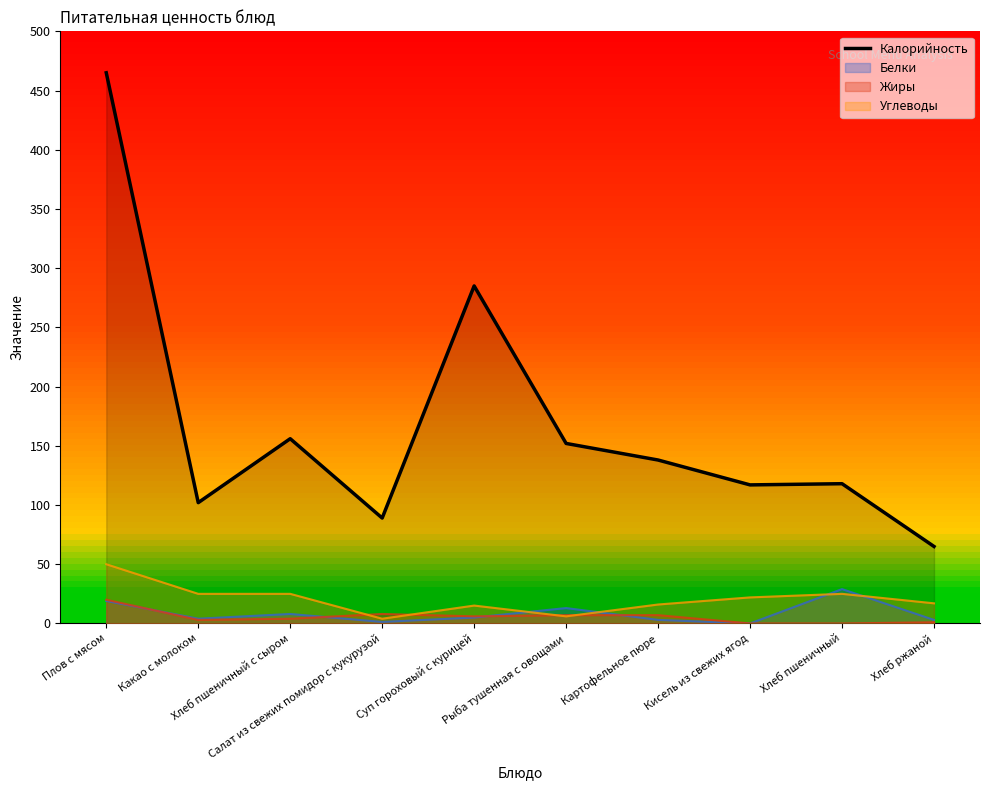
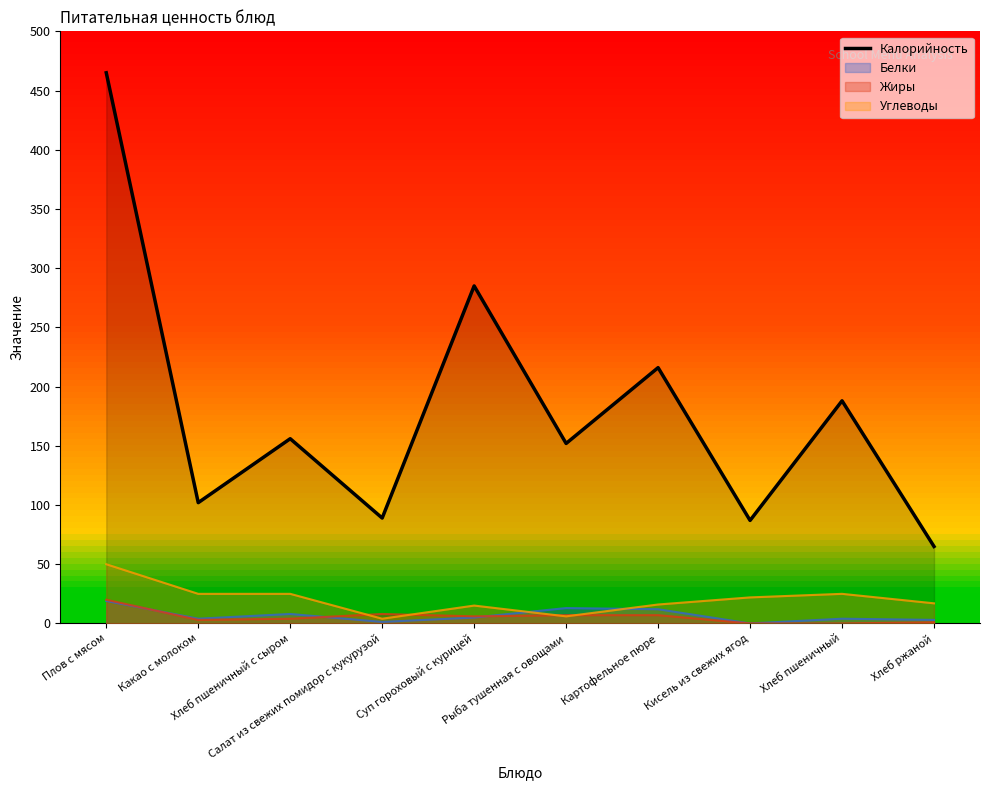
Калорийность, Картофельное пюре: 138 -> 216
Белки, Картофельное пюре: 3 -> 12
Калорийность, Кисель из свежих ягод: 117 -> 87
Калорийность, Хлеб пшеничный: 118 -> 188
Белки, Хлеб пшеничный: 29 -> 4
